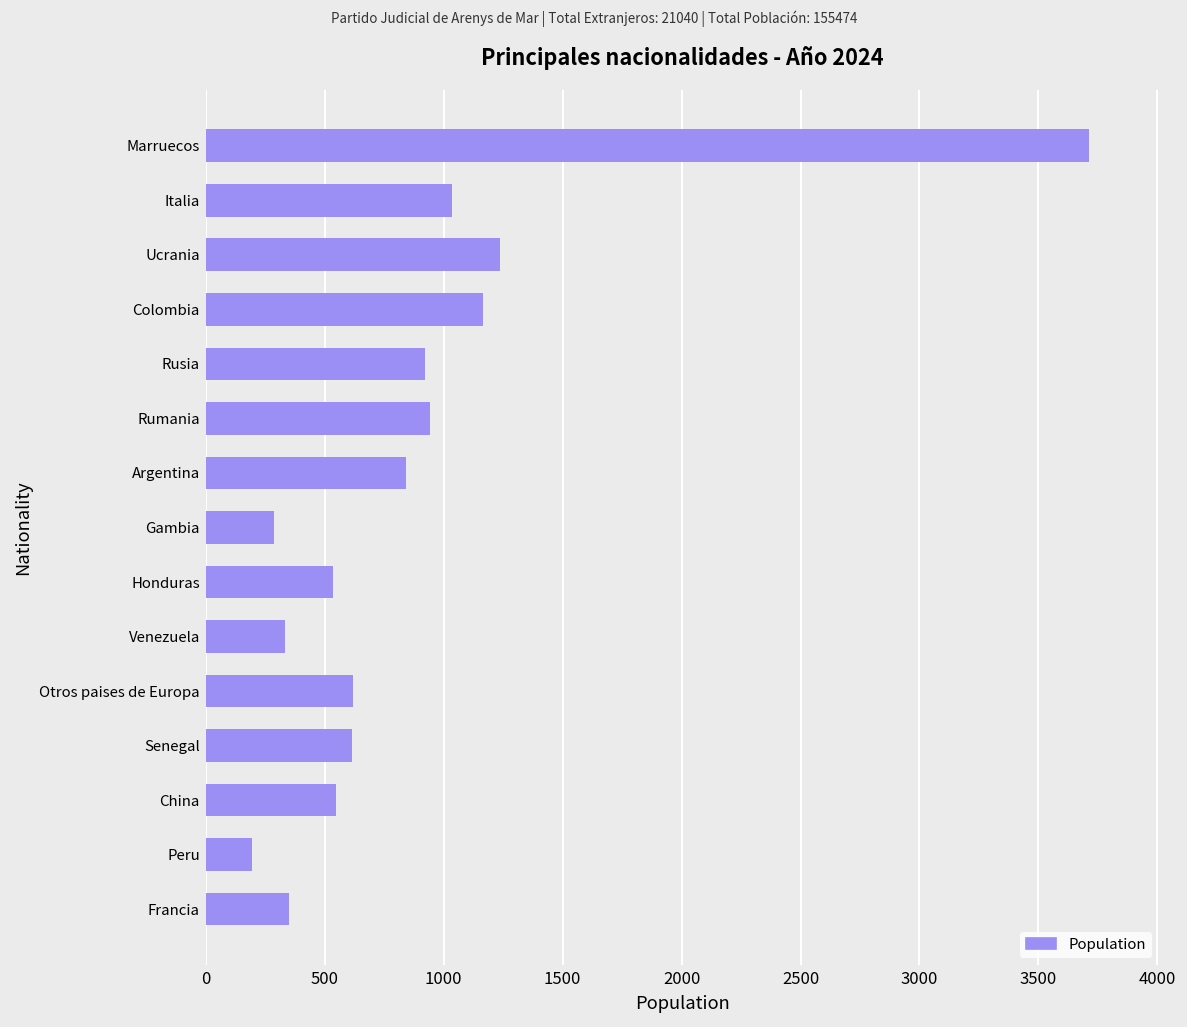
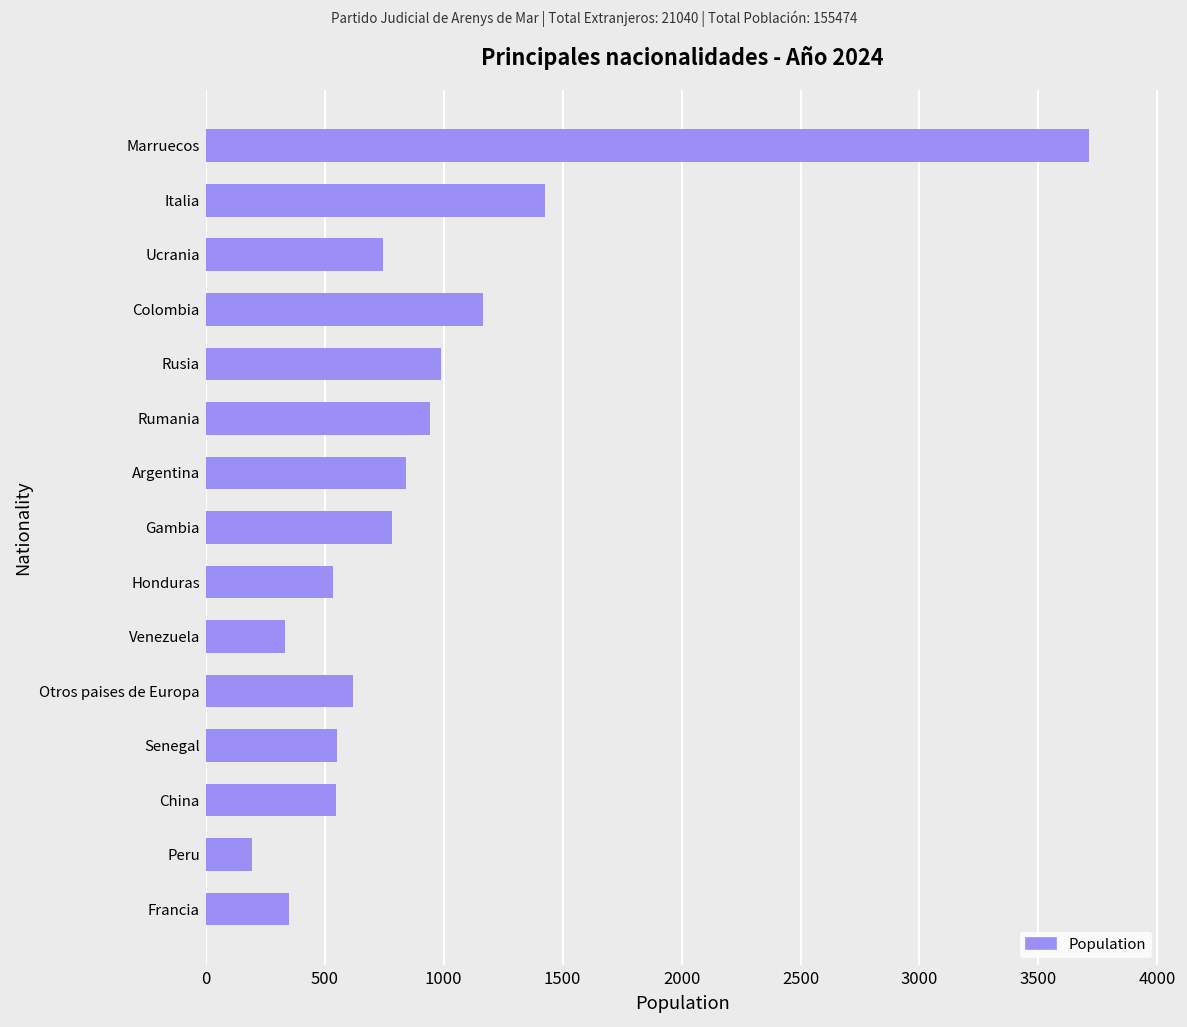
Italia: 1040 -> 1430
Ucrania: 1240 -> 750
Rusia: 920 -> 990
Gambia: 290 -> 790
Senegal: 620 -> 550
